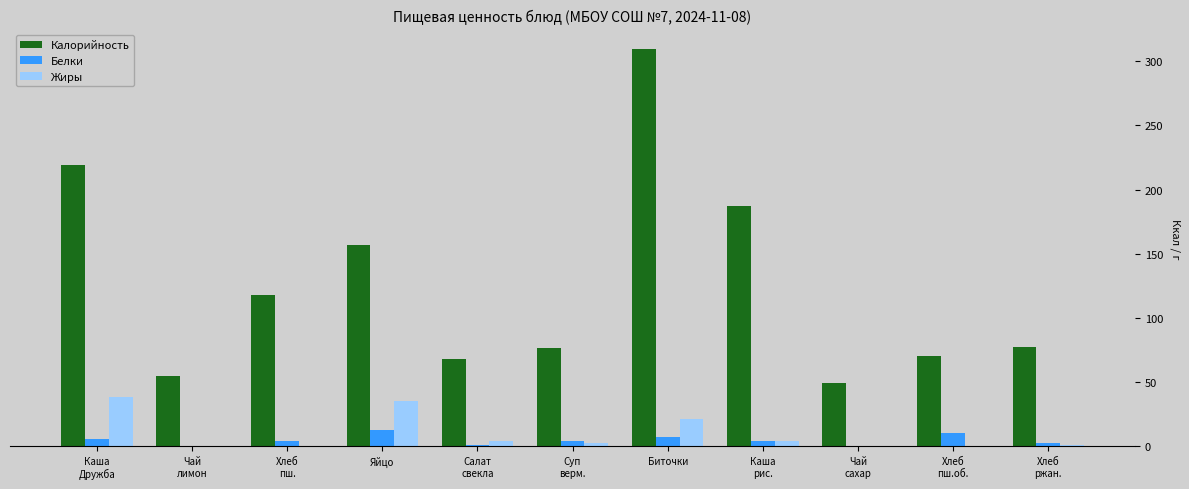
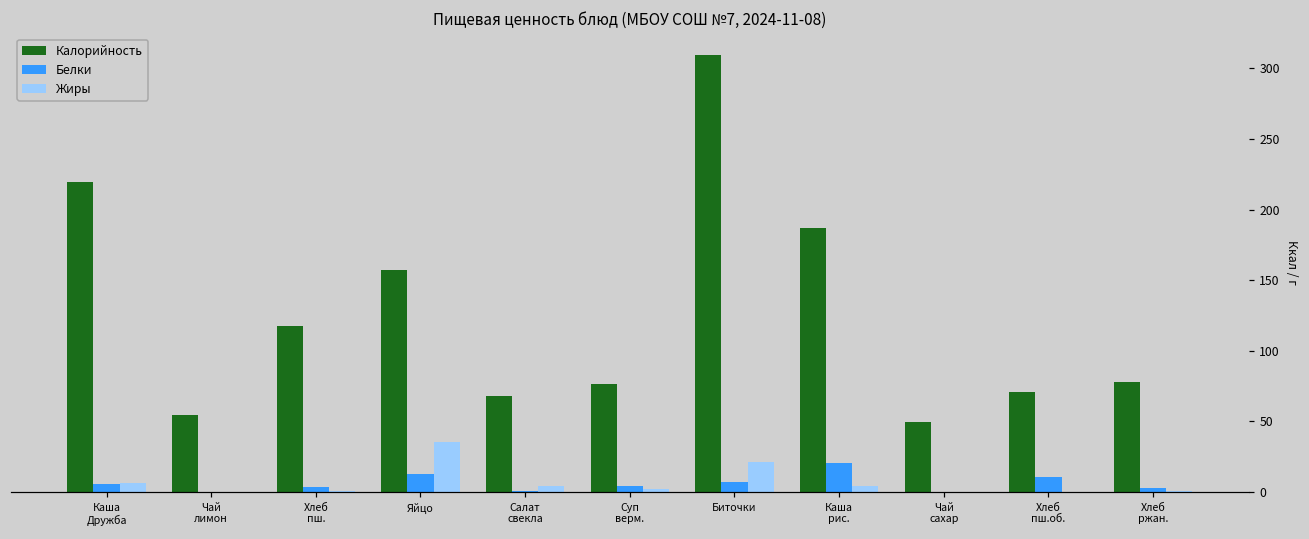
Жиры, Каша Дружба: 39 -> 7
Белки, Каша рис.: 4 -> 21
